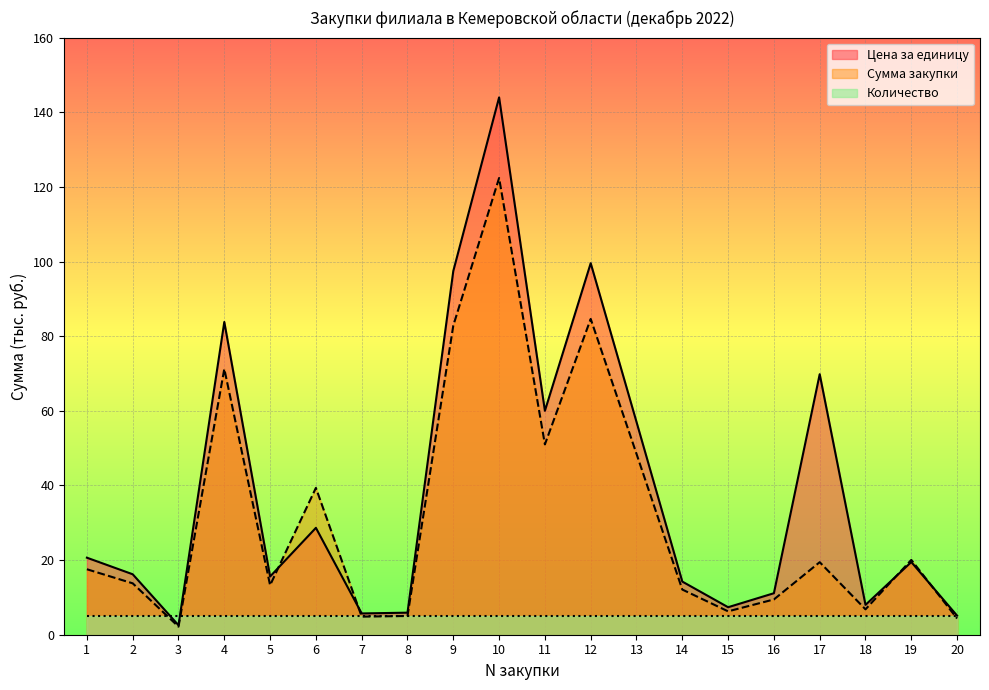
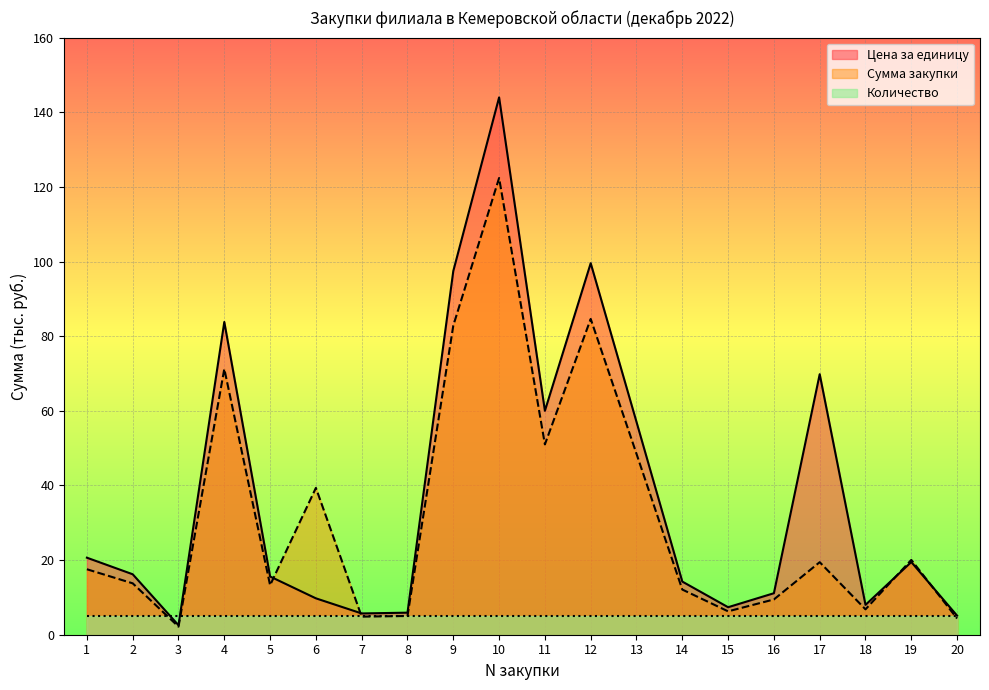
Цена за единицу, 6: 29 -> 10
